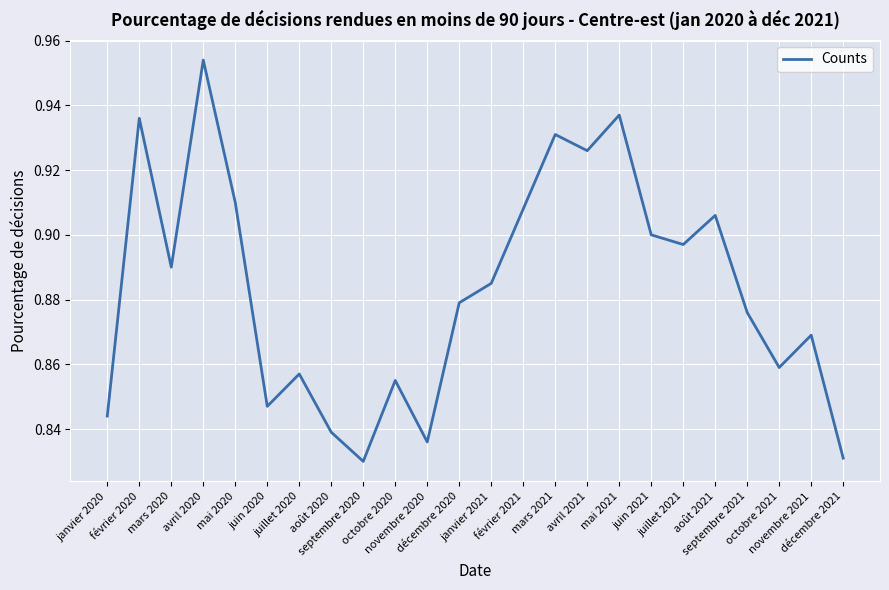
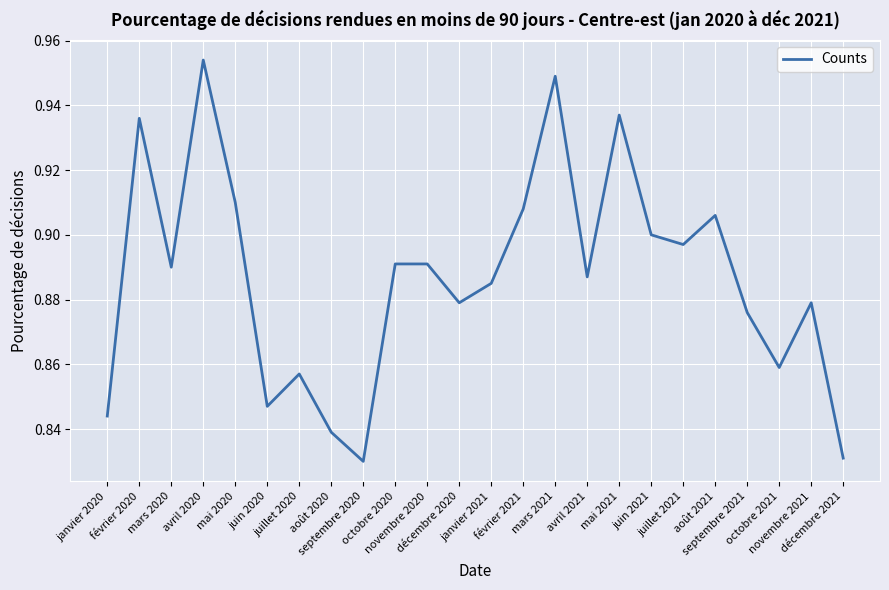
octobre 2020: 0.855 -> 0.891
novembre 2020: 0.836 -> 0.891
mars 2021: 0.931 -> 0.949
avril 2021: 0.926 -> 0.887
novembre 2021: 0.869 -> 0.879
